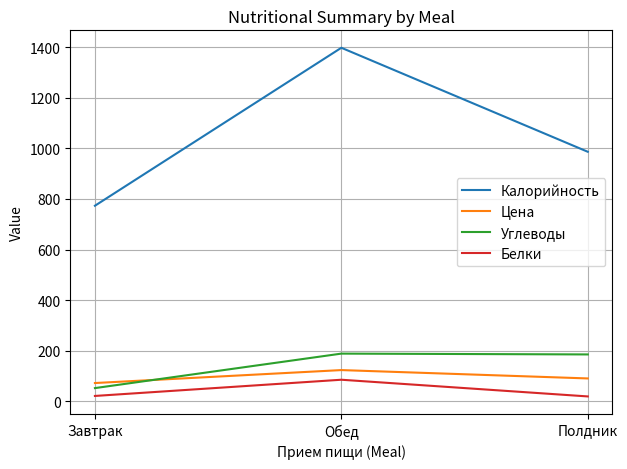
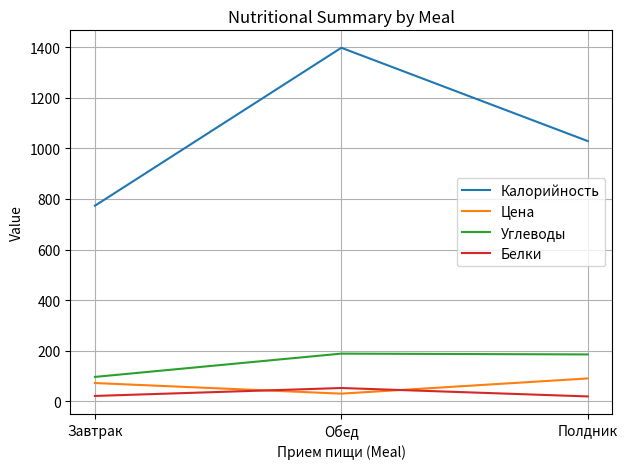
Углеводы, Завтрак: 50 -> 100
Цена, Обед: 120 -> 30
Белки, Обед: 90 -> 50
Калорийность, Полдник: 990 -> 1030
